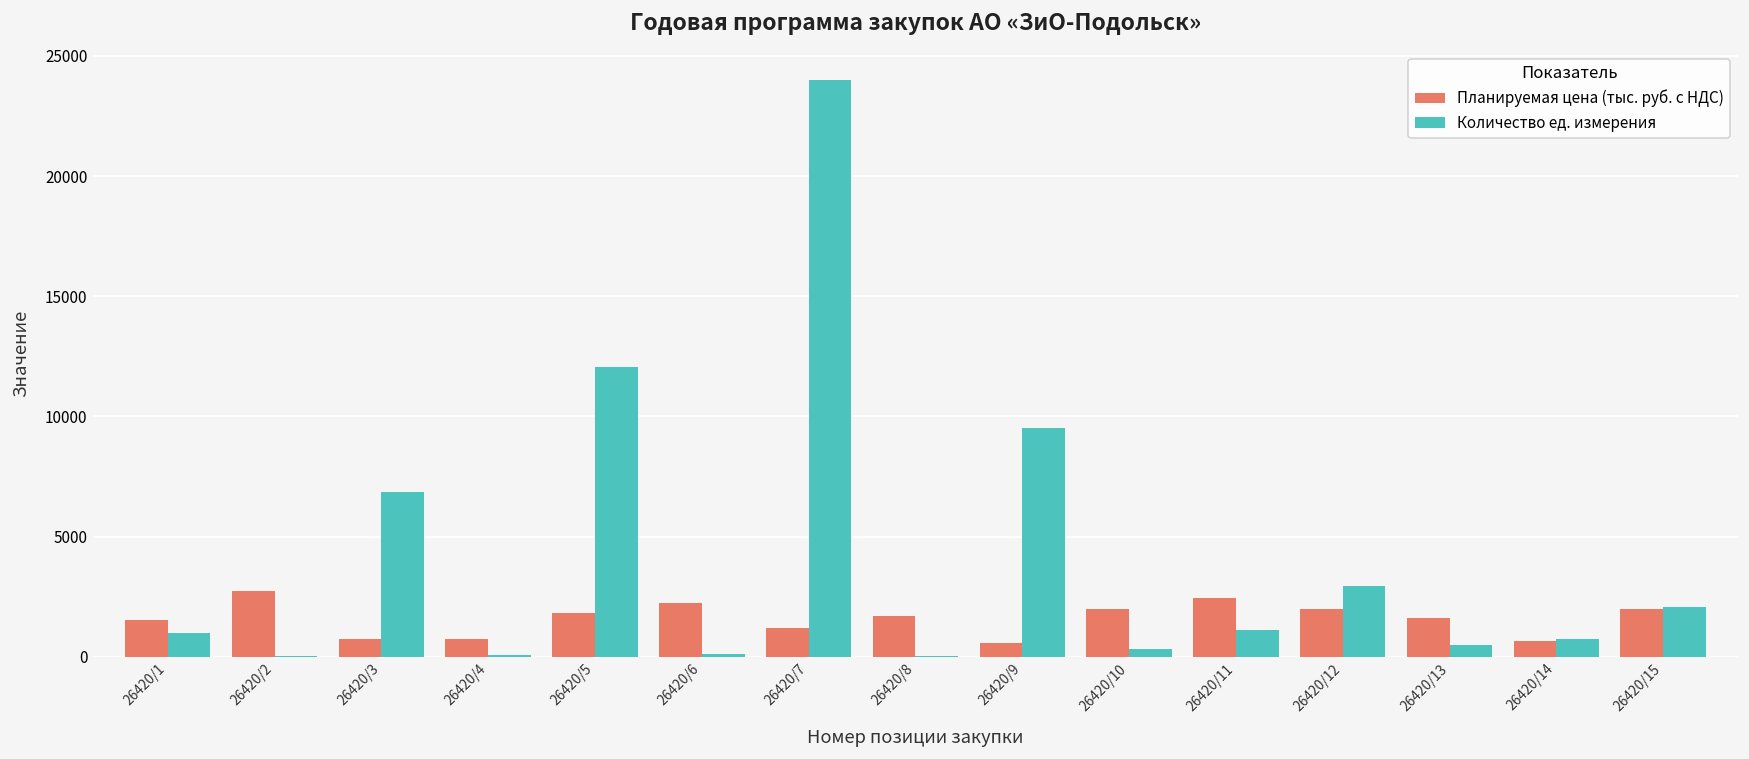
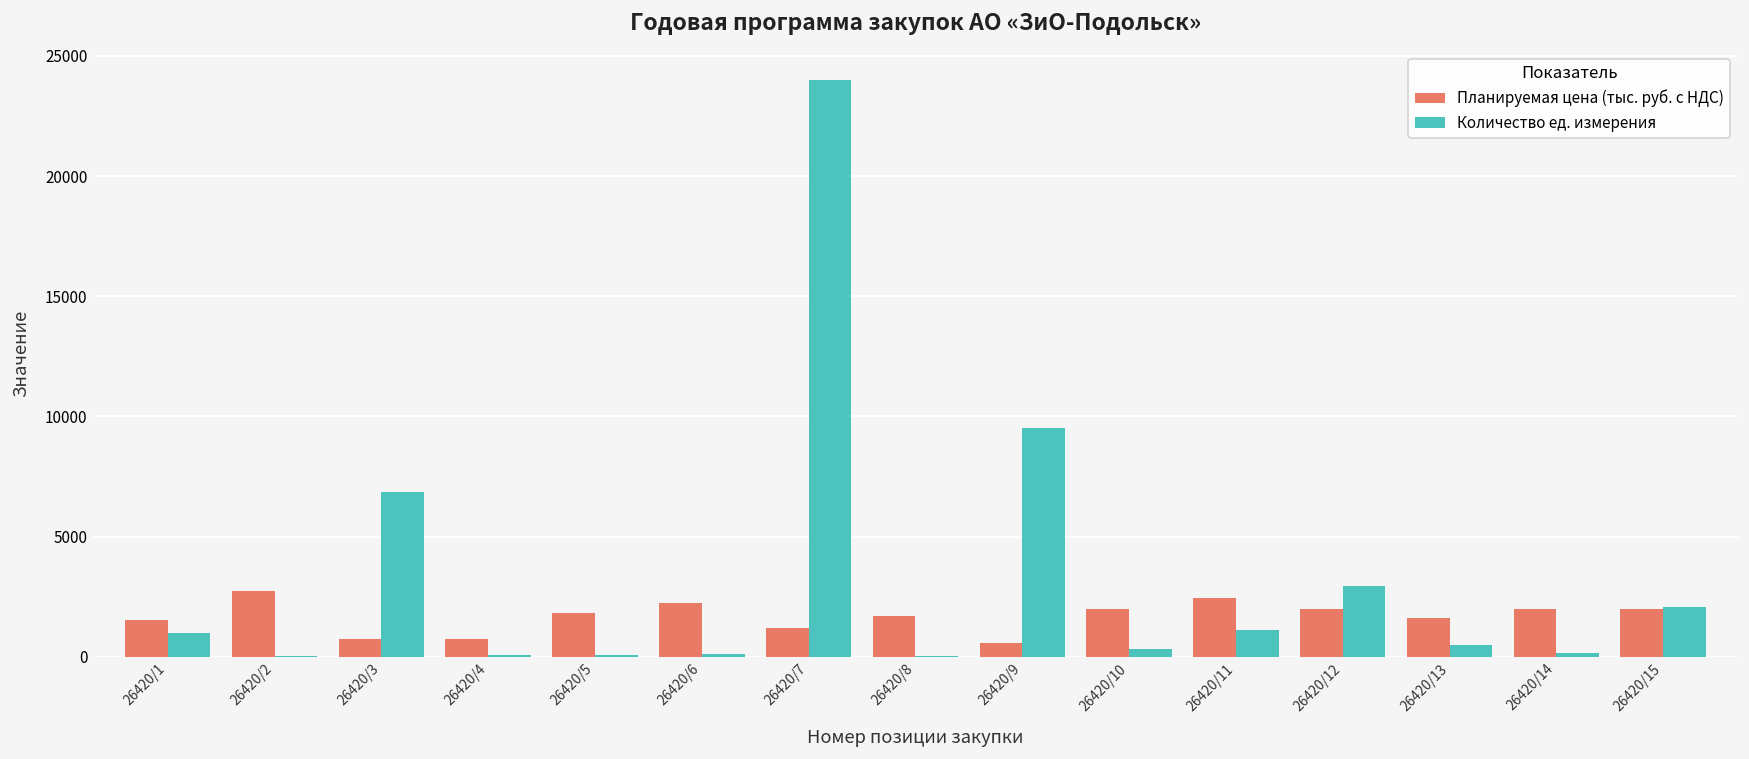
Количество ед. измерения, 26420/5: 12100 -> 100
Планируемая цена (тыс. руб. с НДС), 26420/14: 700 -> 2000
Количество ед. измерения, 26420/14: 700 -> 200
